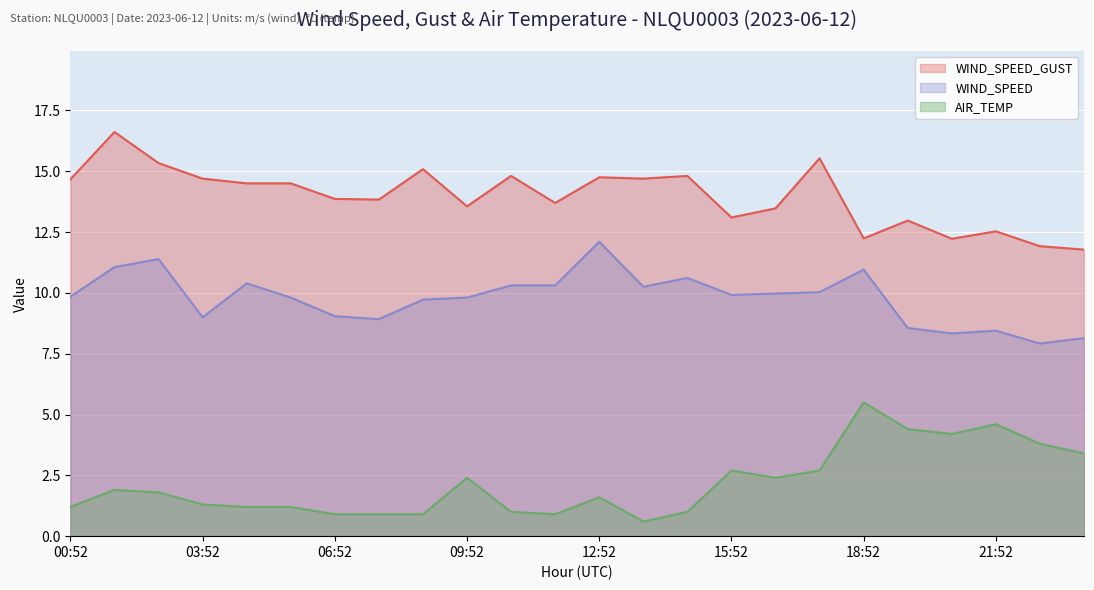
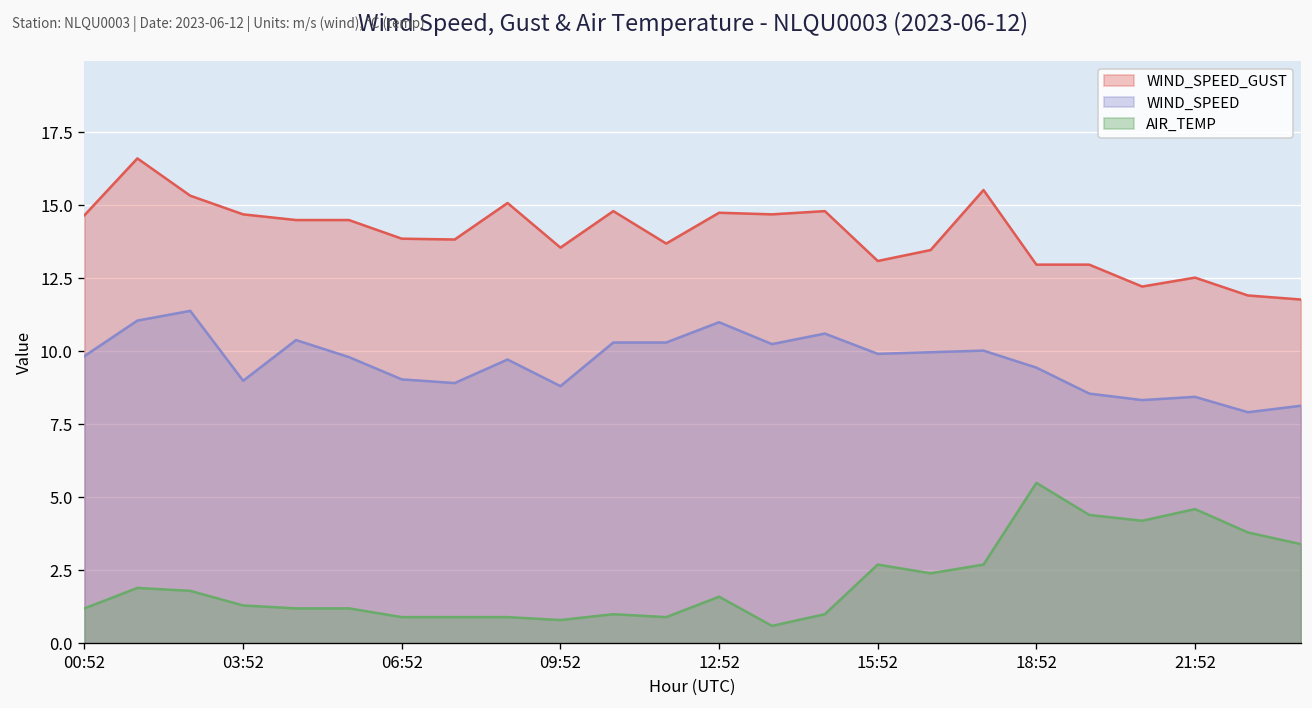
WIND_SPEED, 09:52: 9.8 -> 8.8
AIR_TEMP, 09:52: 2.4 -> 0.8
WIND_SPEED, 12:52: 12.1 -> 11.0
WIND_SPEED_GUST, 18:52: 12.2 -> 13.0
WIND_SPEED, 18:52: 11.0 -> 9.4
